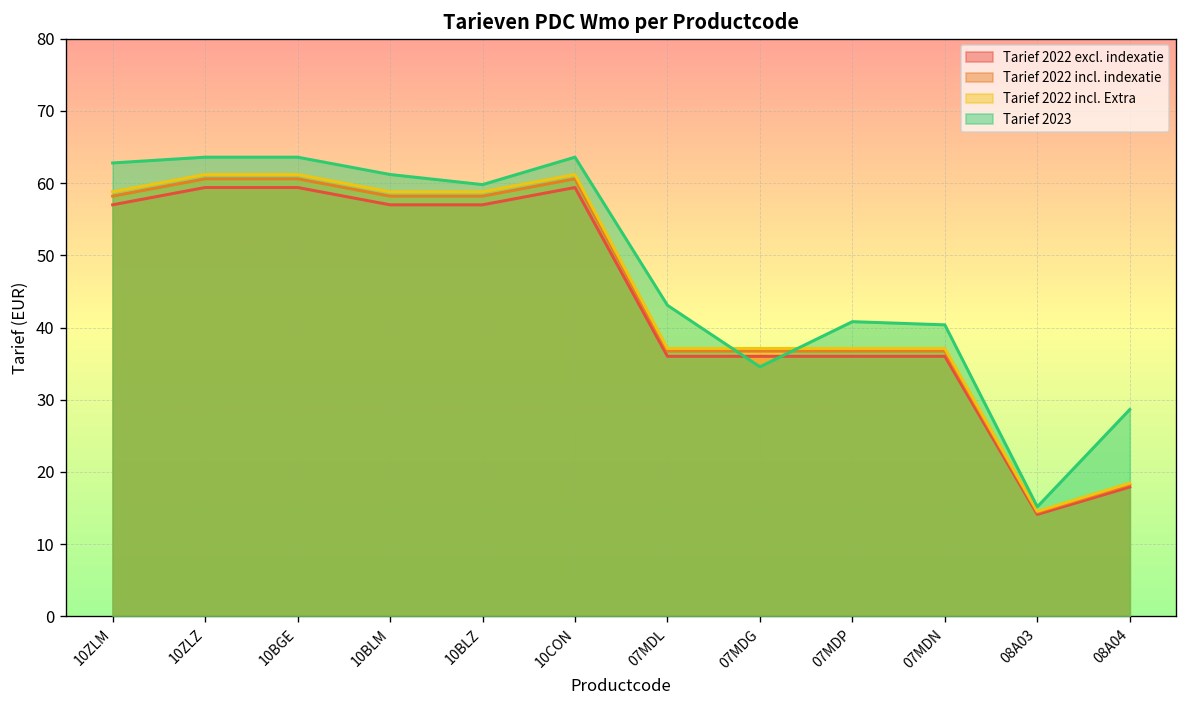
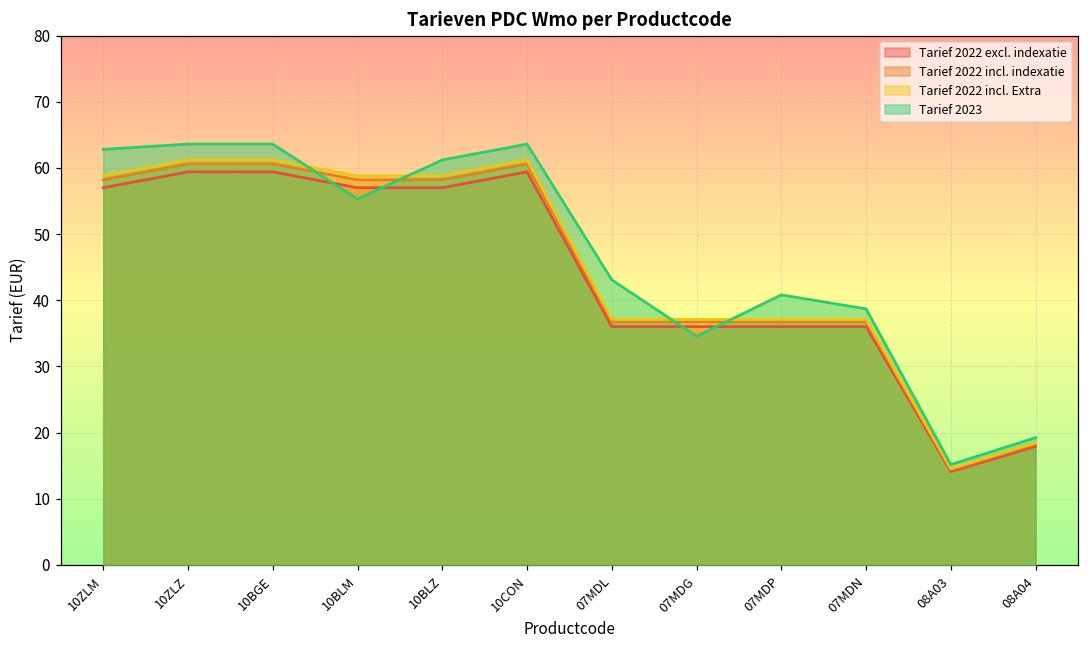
Tarief 2023, 10BLM: 61 -> 55
Tarief 2023, 10BLZ: 60 -> 61
Tarief 2023, 07MDN: 40 -> 39
Tarief 2023, 08A04: 29 -> 19
